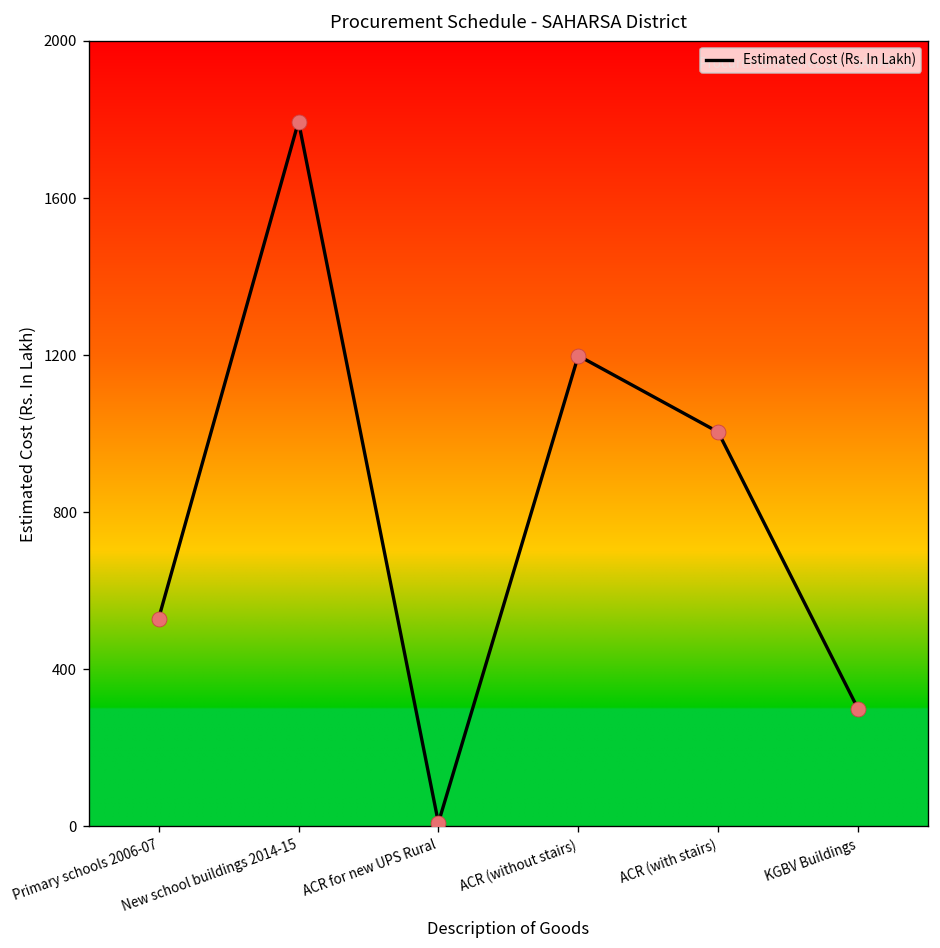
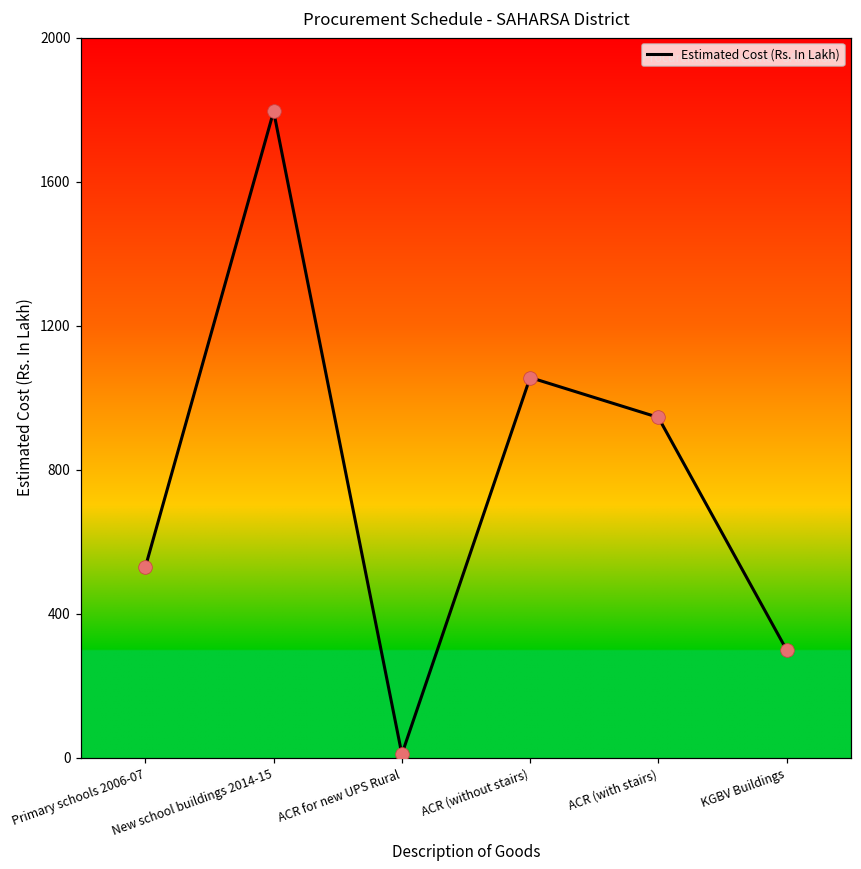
ACR (without stairs): 1200 -> 1060
ACR (with stairs): 1000 -> 940
